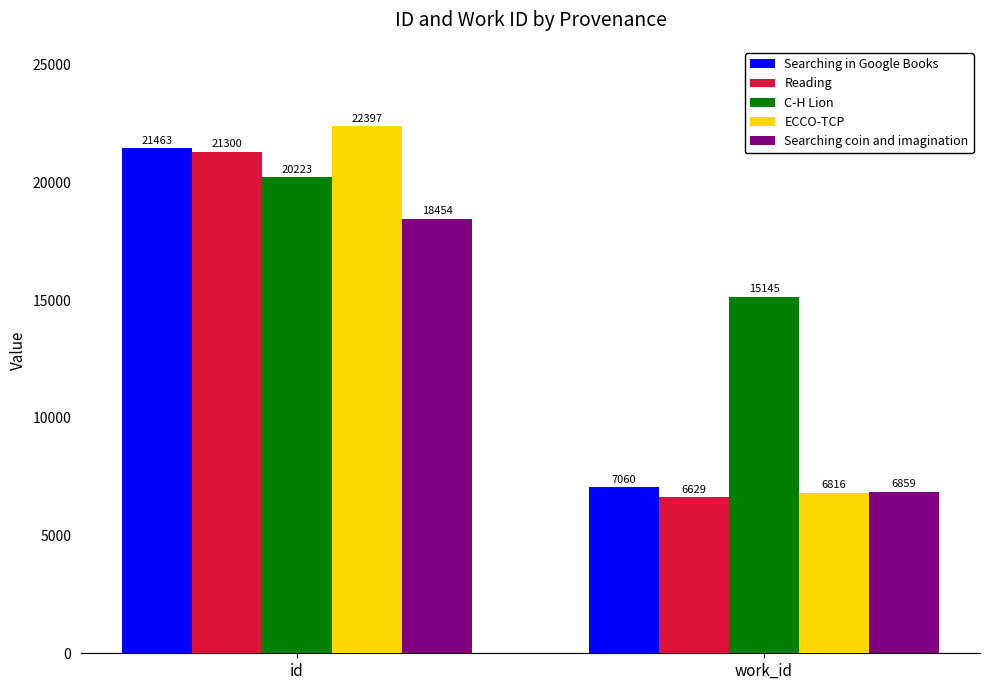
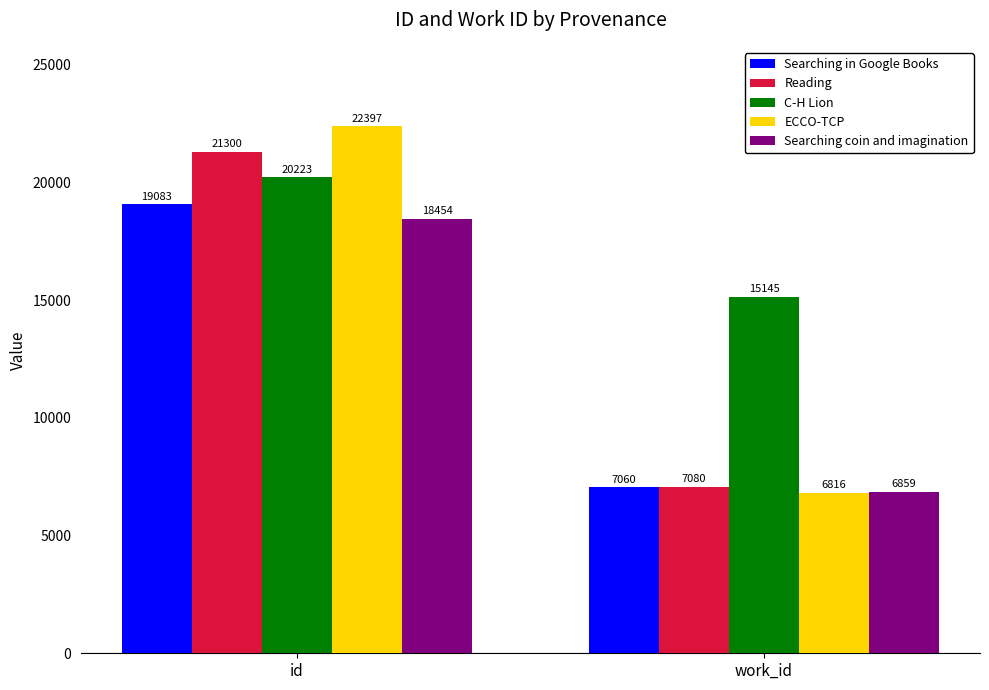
Searching in Google Books, id: 21463 -> 19083
Reading, work_id: 6629 -> 7080
